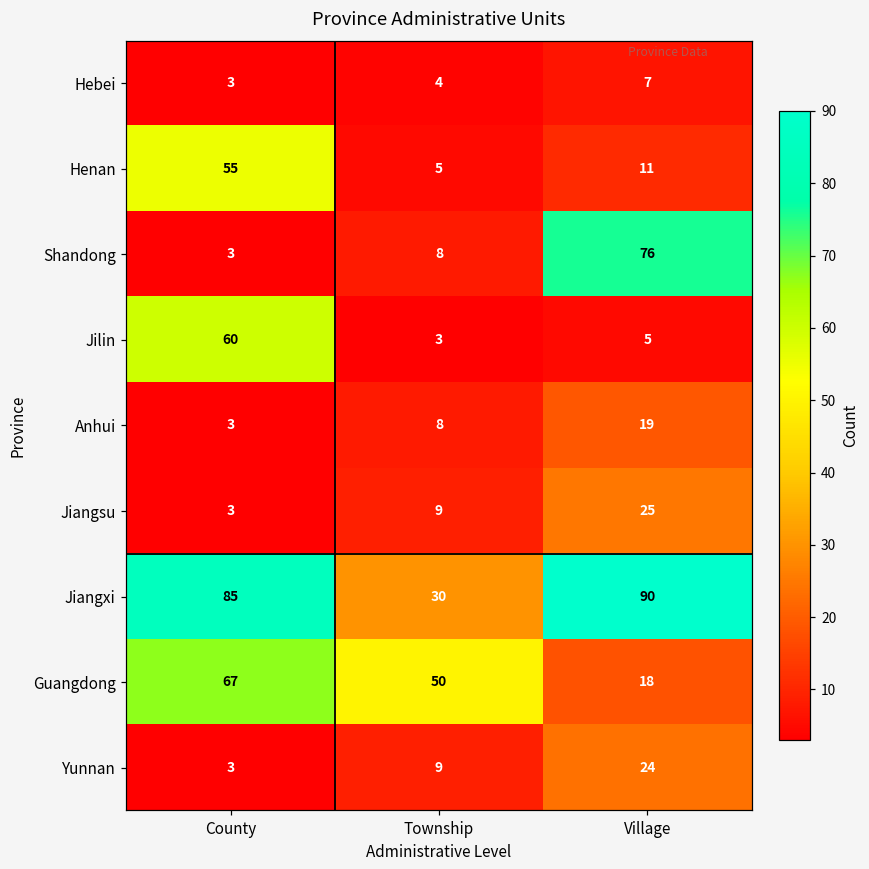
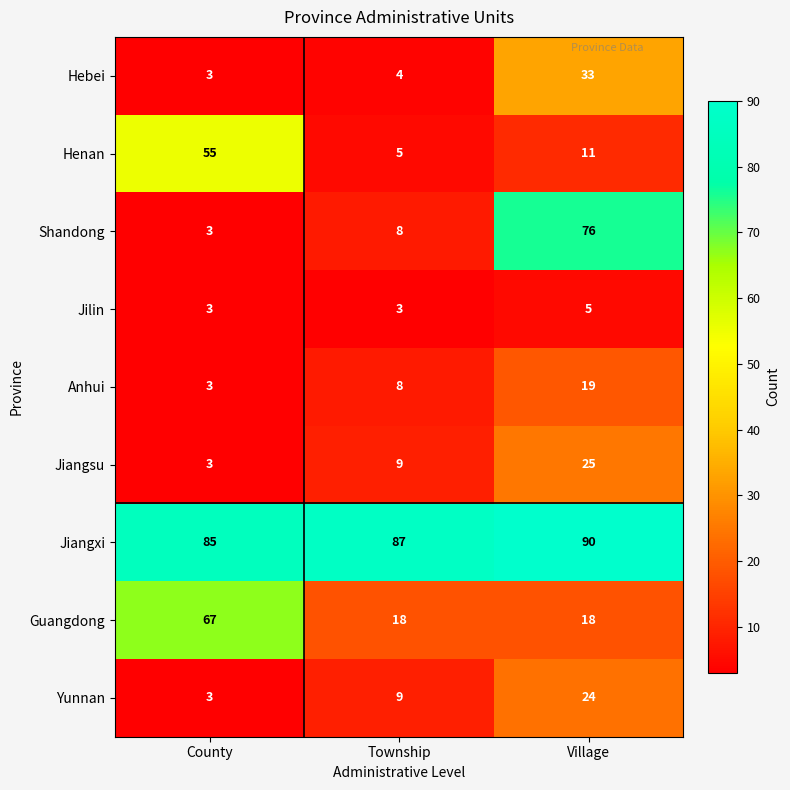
Hebei, Village: 7 -> 33
Jilin, County: 60 -> 3
Jiangxi, Township: 30 -> 87
Guangdong, Township: 50 -> 18
